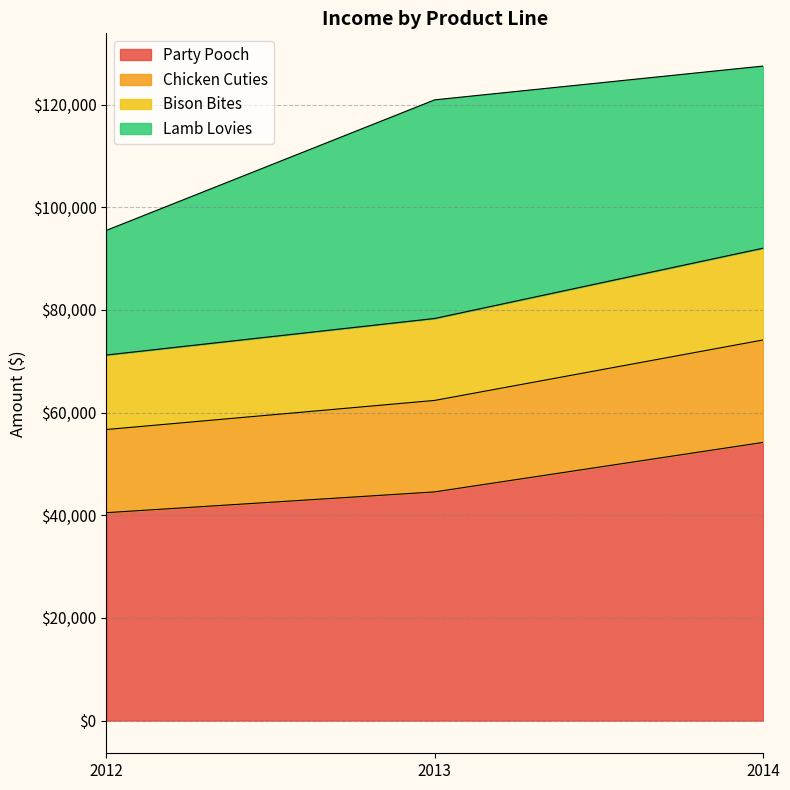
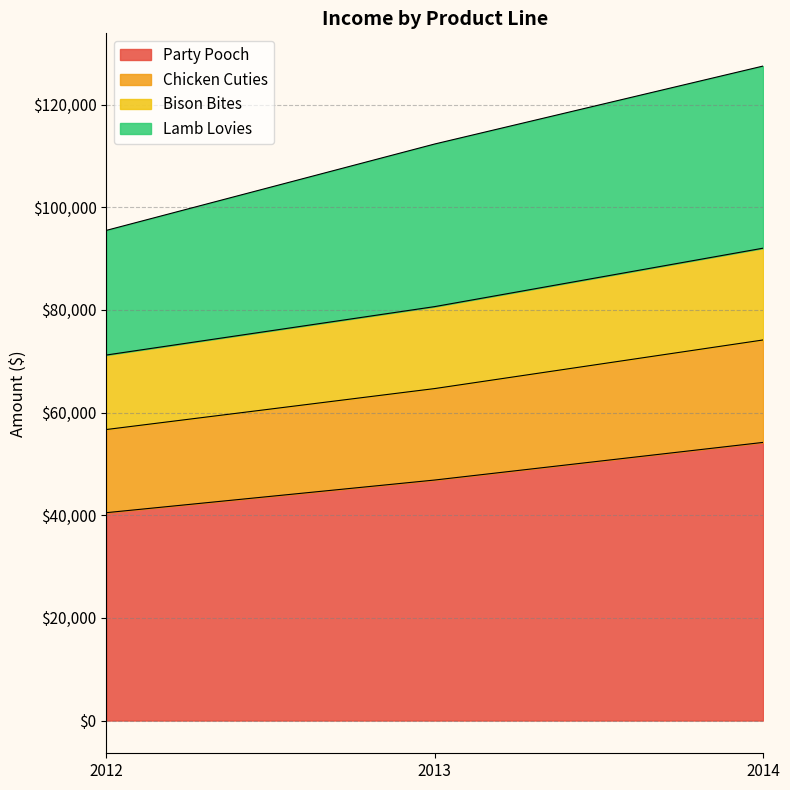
Party Pooch, 2013: $45,000 -> $47,000
Lamb Lovies, 2013: $43,000 -> $32,000
